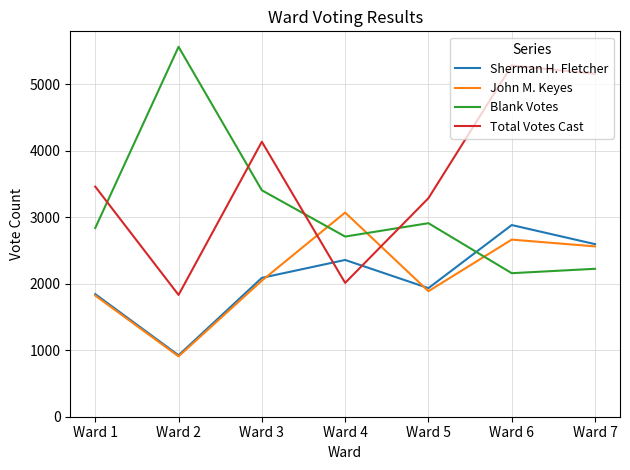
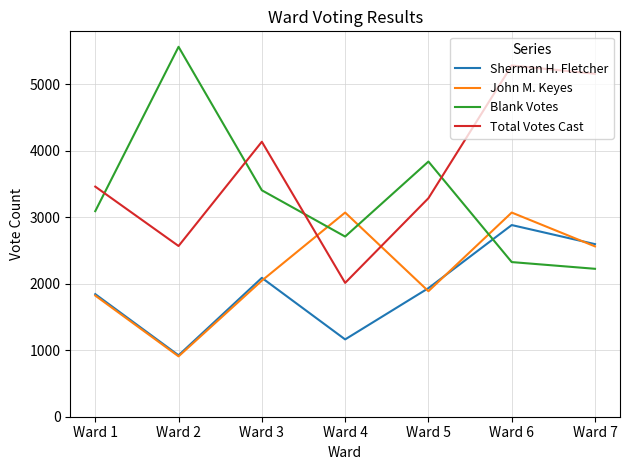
Blank Votes, Ward 1: 2800 -> 3100
Total Votes Cast, Ward 2: 1800 -> 2600
Sherman H. Fletcher, Ward 4: 2400 -> 1200
Blank Votes, Ward 5: 2900 -> 3800
John M. Keyes, Ward 6: 2700 -> 3100
Blank Votes, Ward 6: 2200 -> 2300
